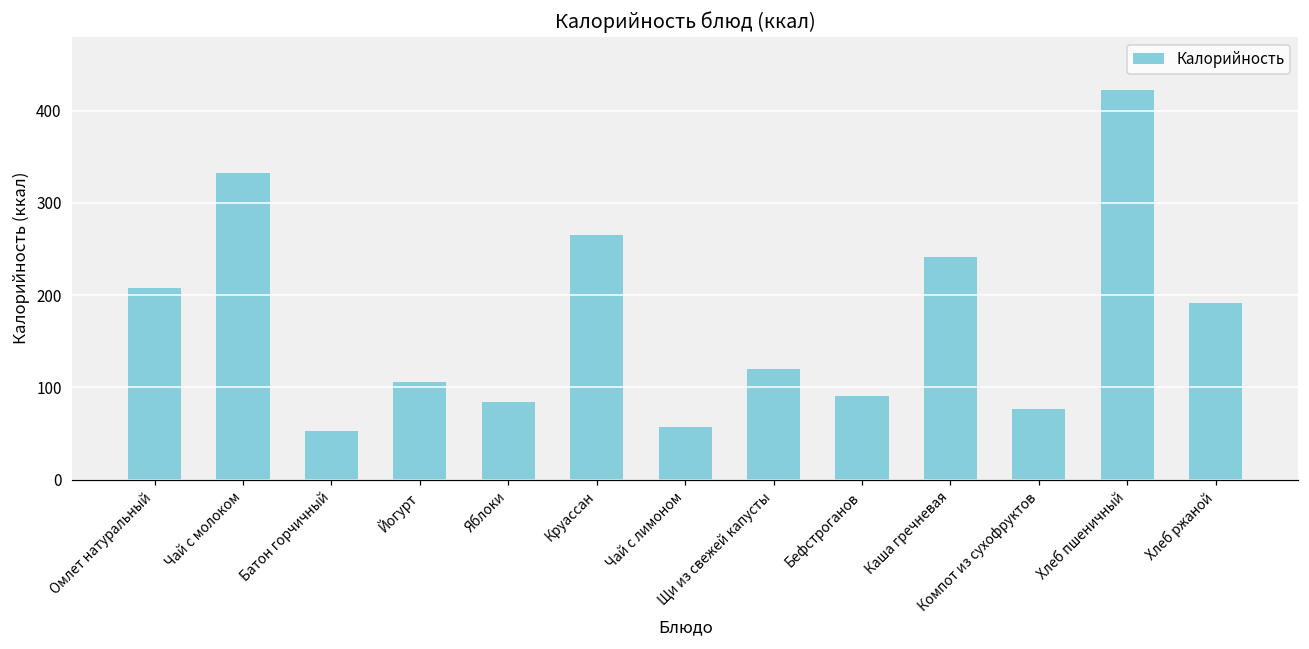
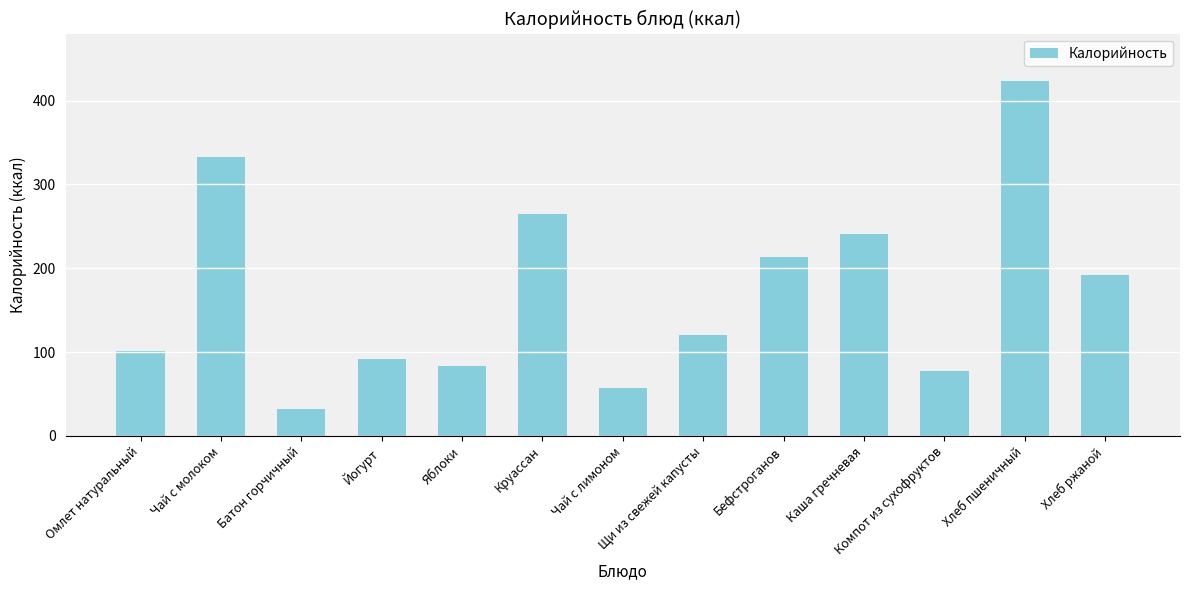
Омлет натуральный: 210 -> 100
Батон горчичный: 50 -> 30
Йогурт: 110 -> 90
Бефстроганов: 90 -> 210
